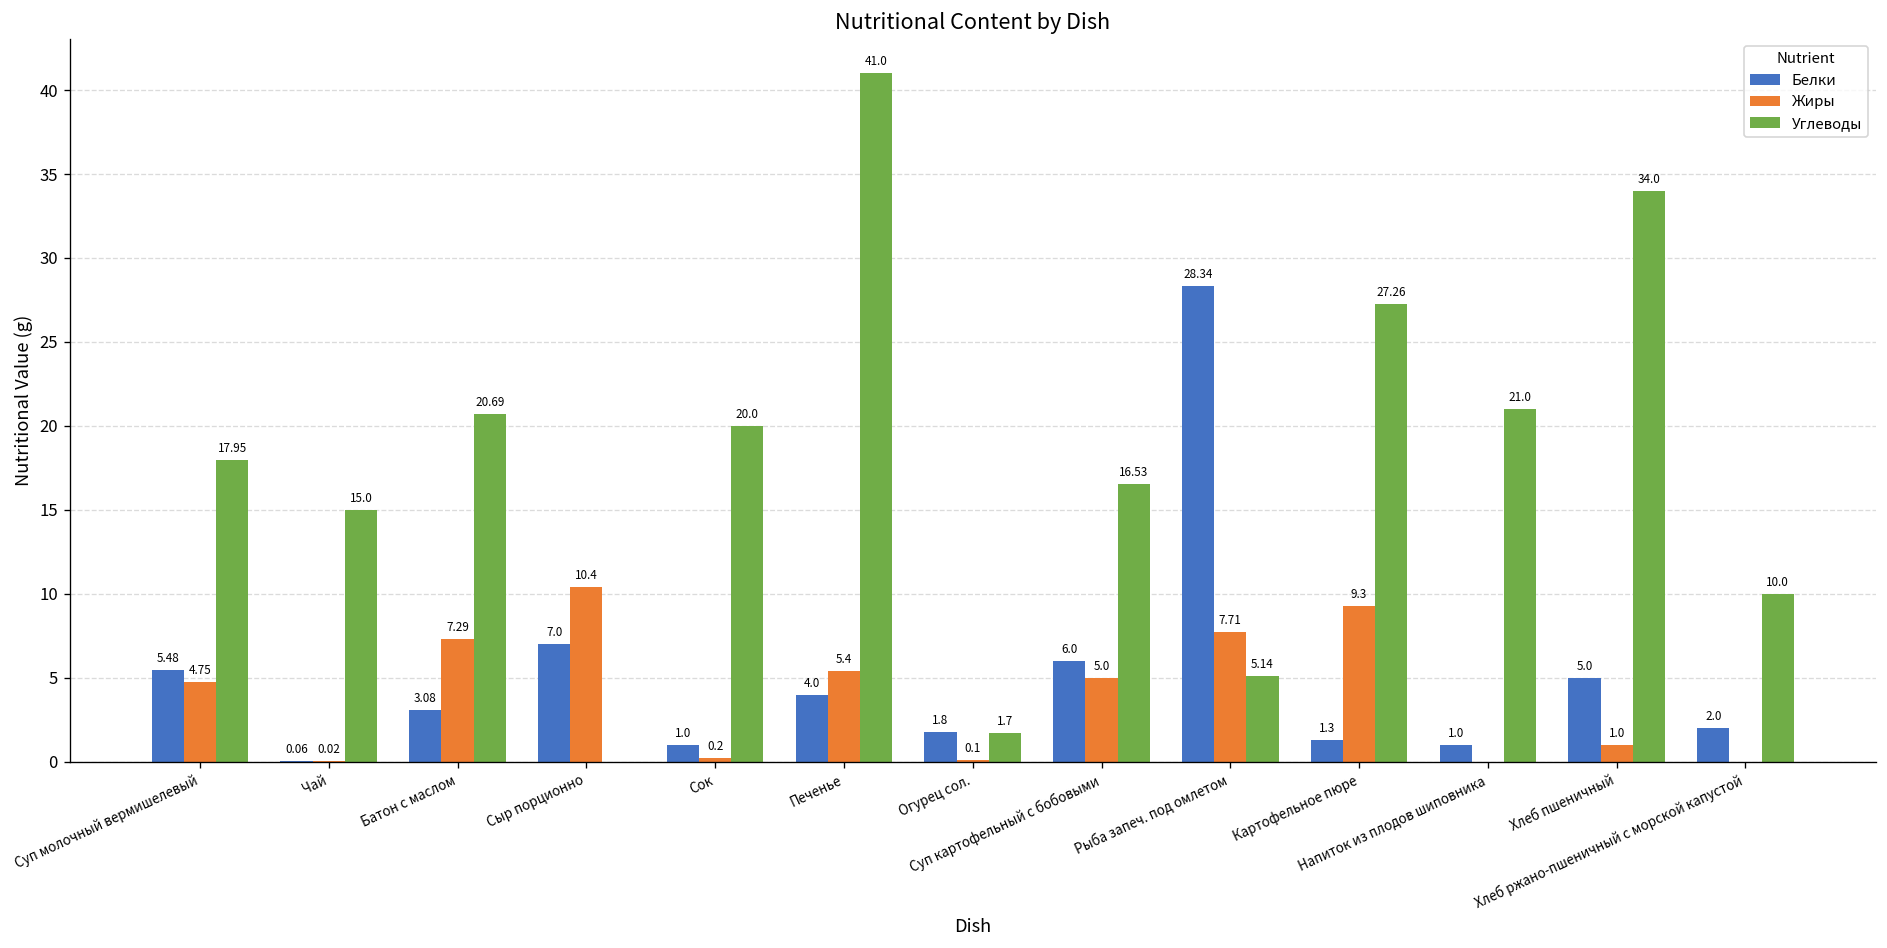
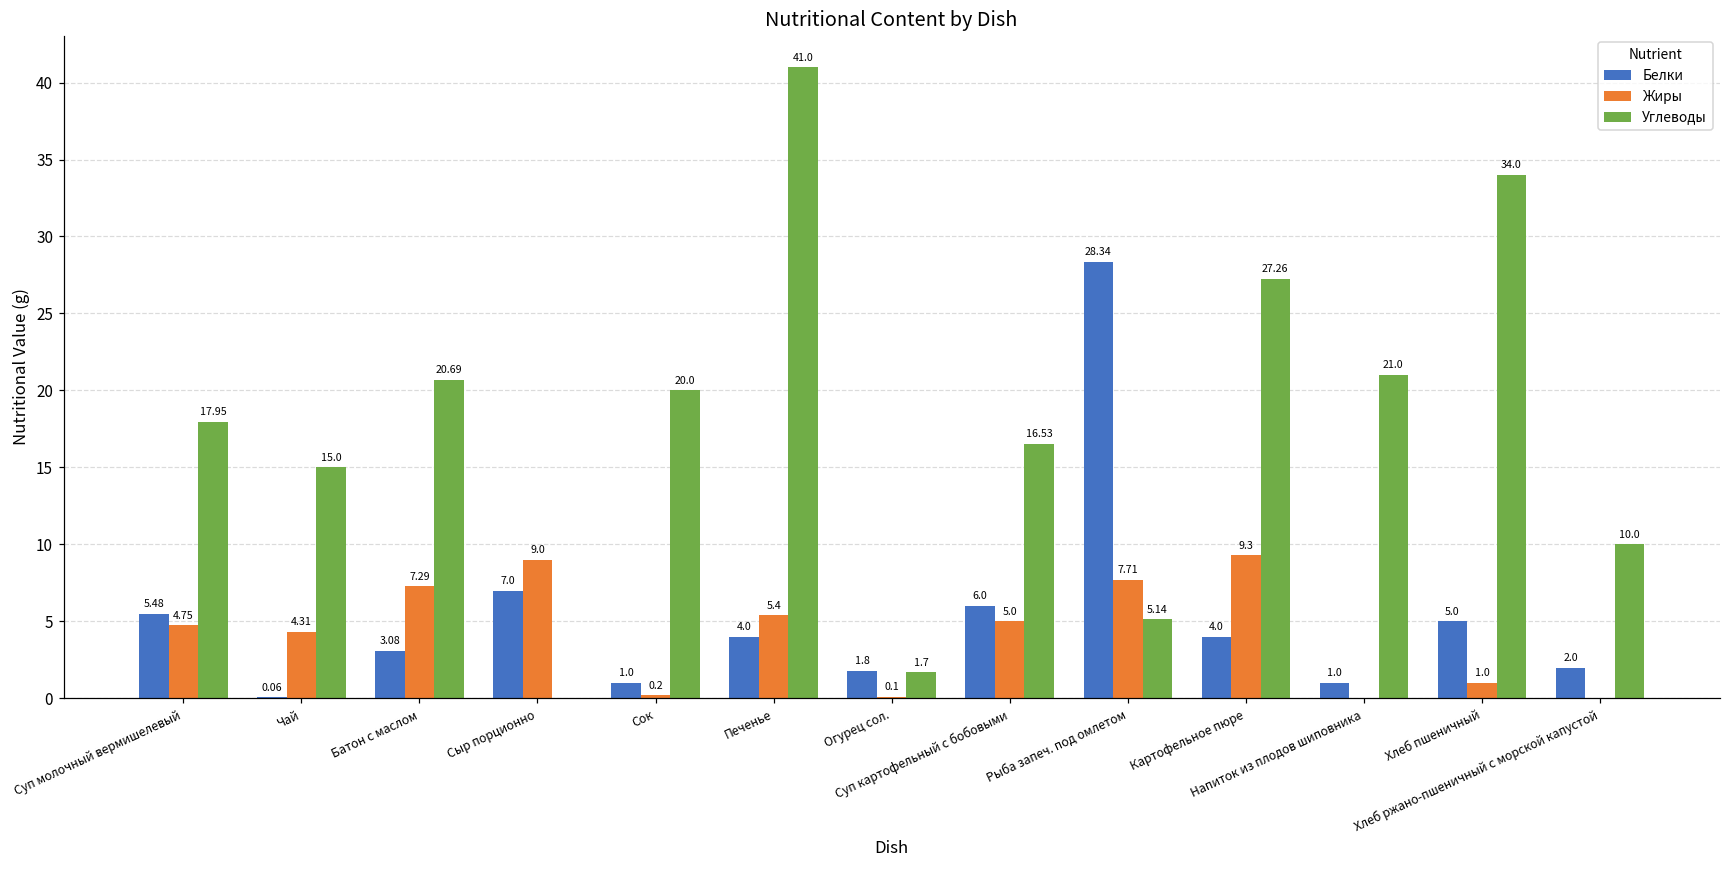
Жиры, Чай: 0.02 -> 4.31
Жиры, Сыр порционно: 10.4 -> 9.0
Белки, Картофельное пюре: 1.3 -> 4.0
